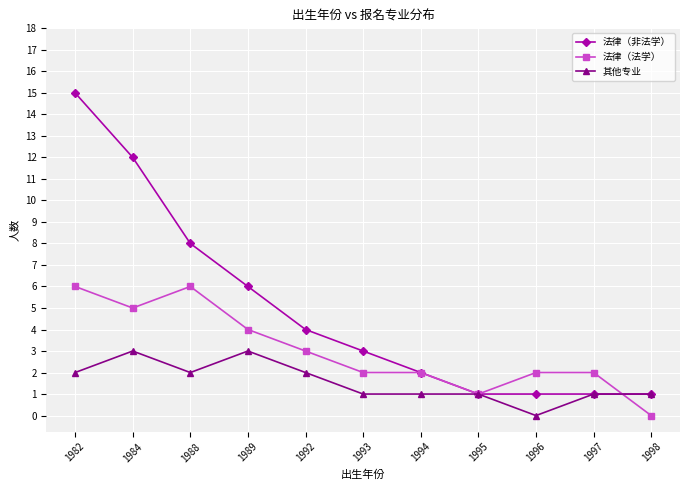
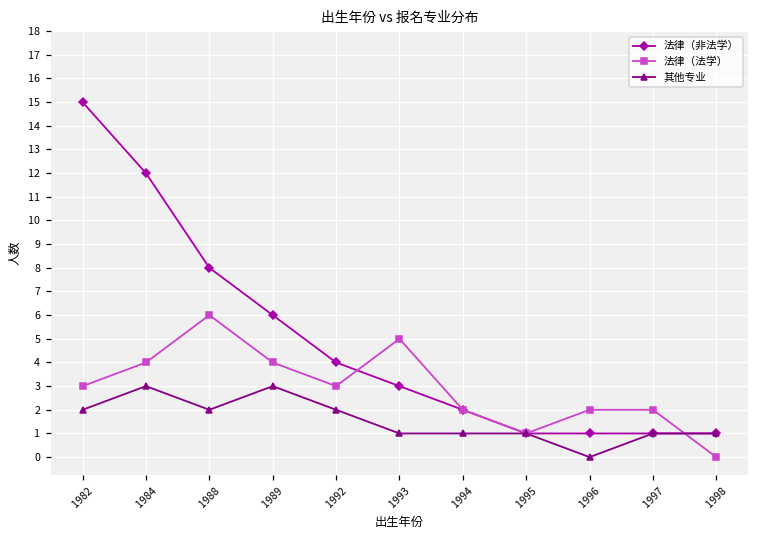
法律（法学）, 1982: 6 -> 3
法律（法学）, 1984: 5 -> 4
法律（法学）, 1993: 2 -> 5
